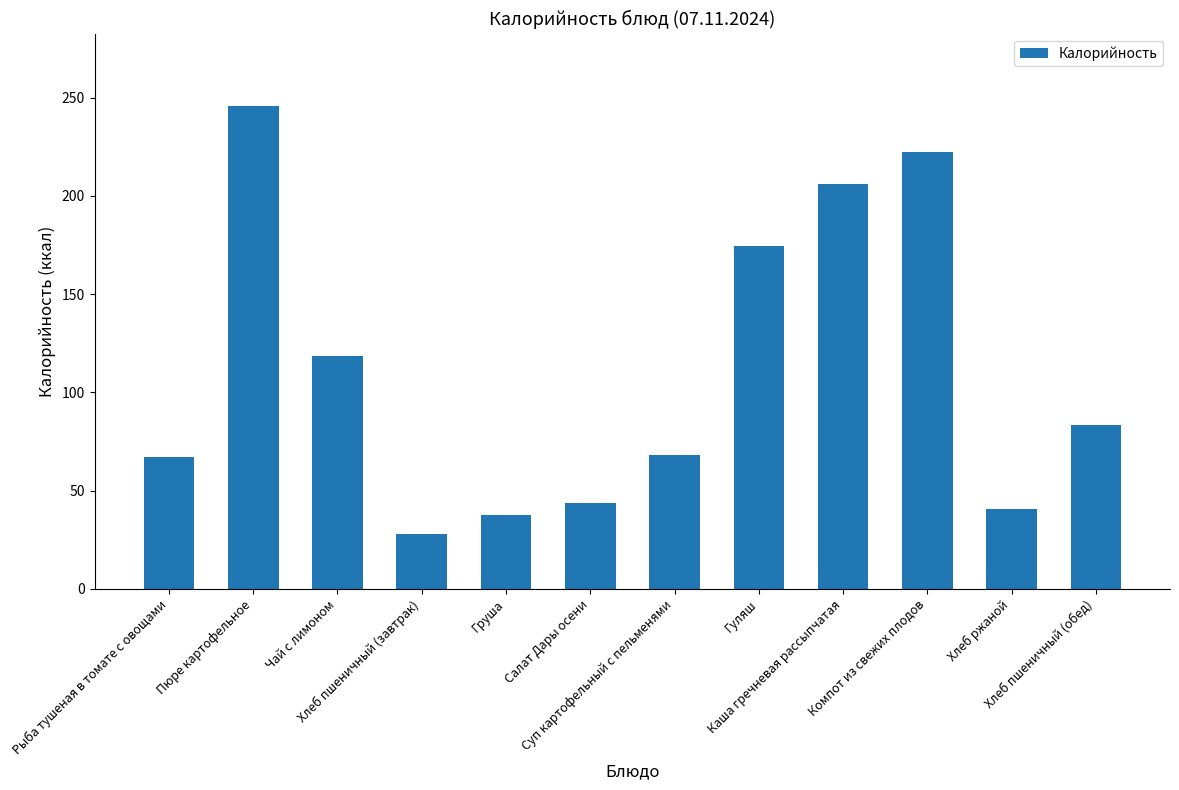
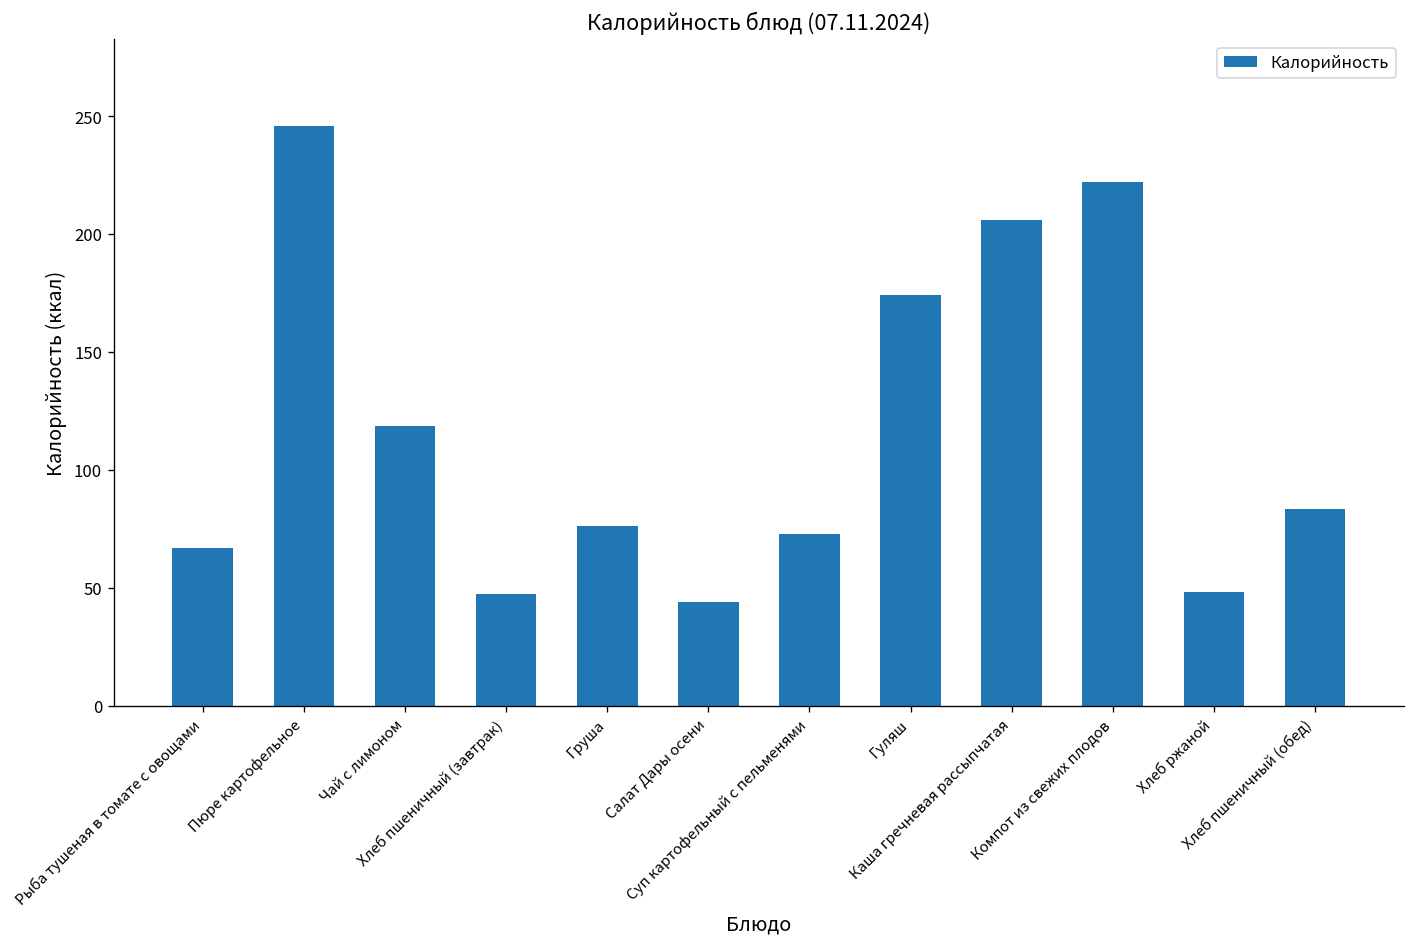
Хлеб пшеничный (завтрак): 28 -> 47
Груша: 37 -> 76
Суп картофельный с пельменями: 68 -> 73
Хлеб ржаной: 41 -> 48
